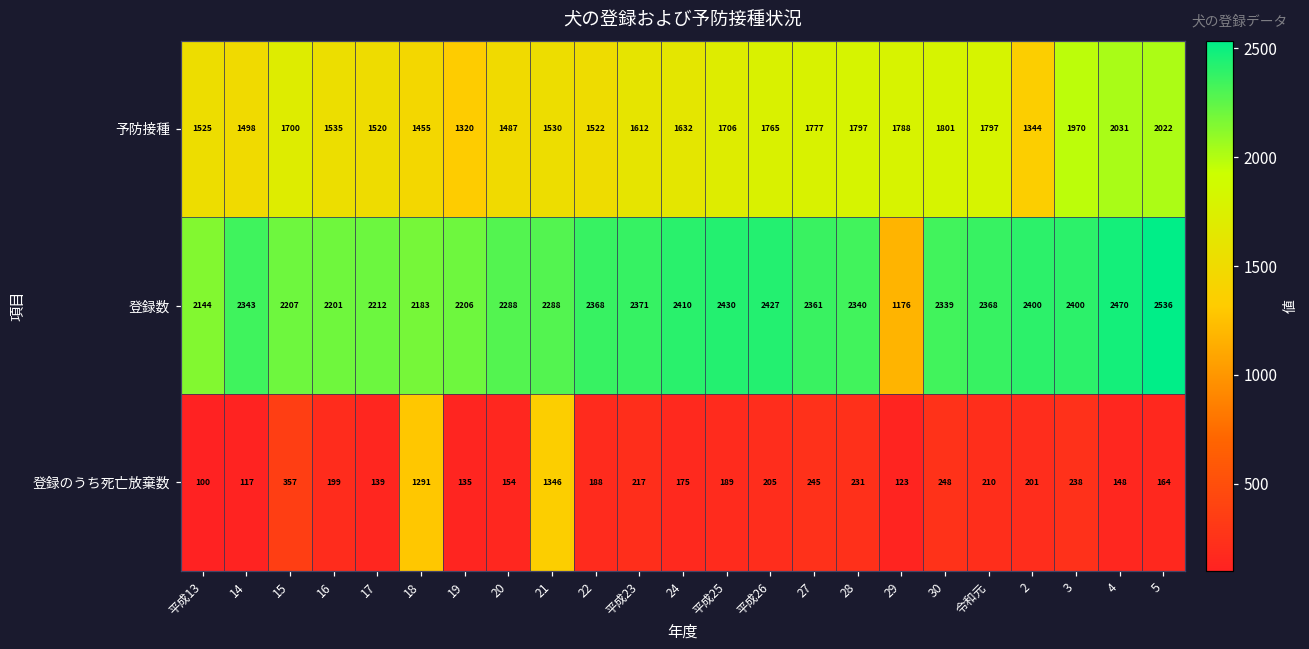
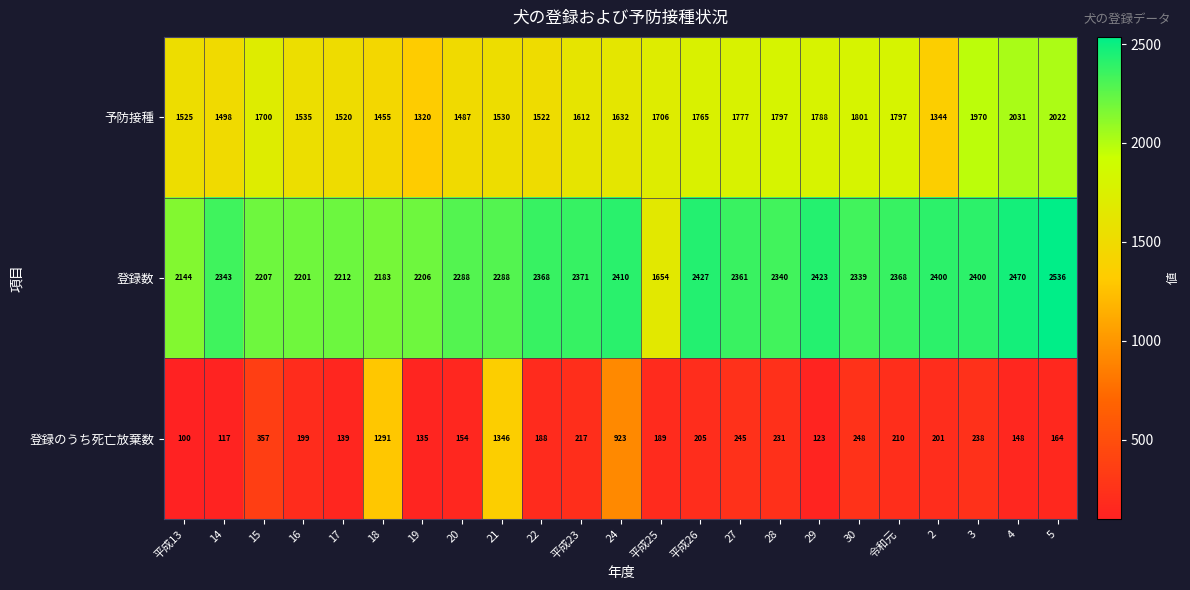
登録数, 平成25: 2430 -> 1654
登録数, 29: 1176 -> 2423
登録のうち死亡放棄数, 24: 175 -> 923
